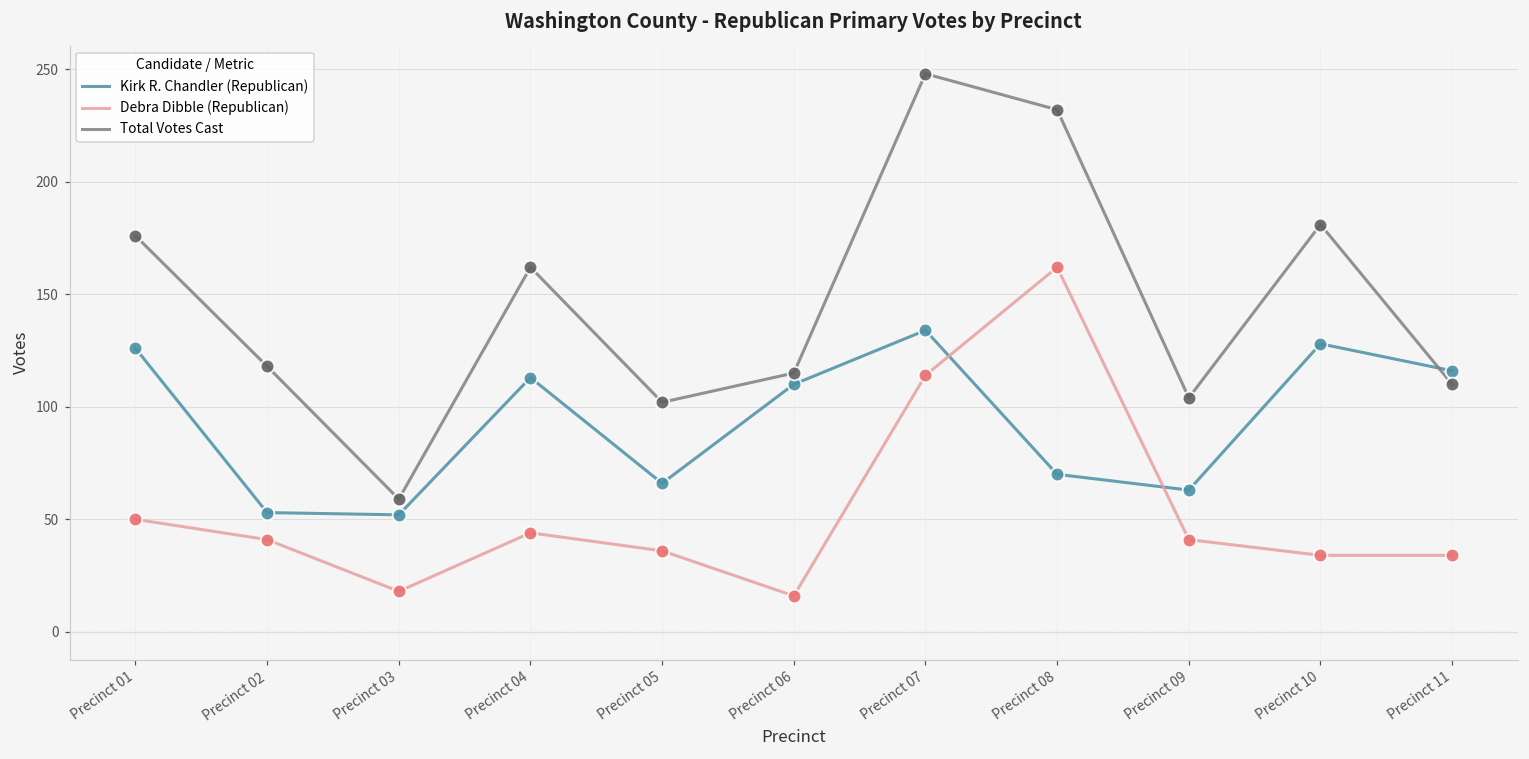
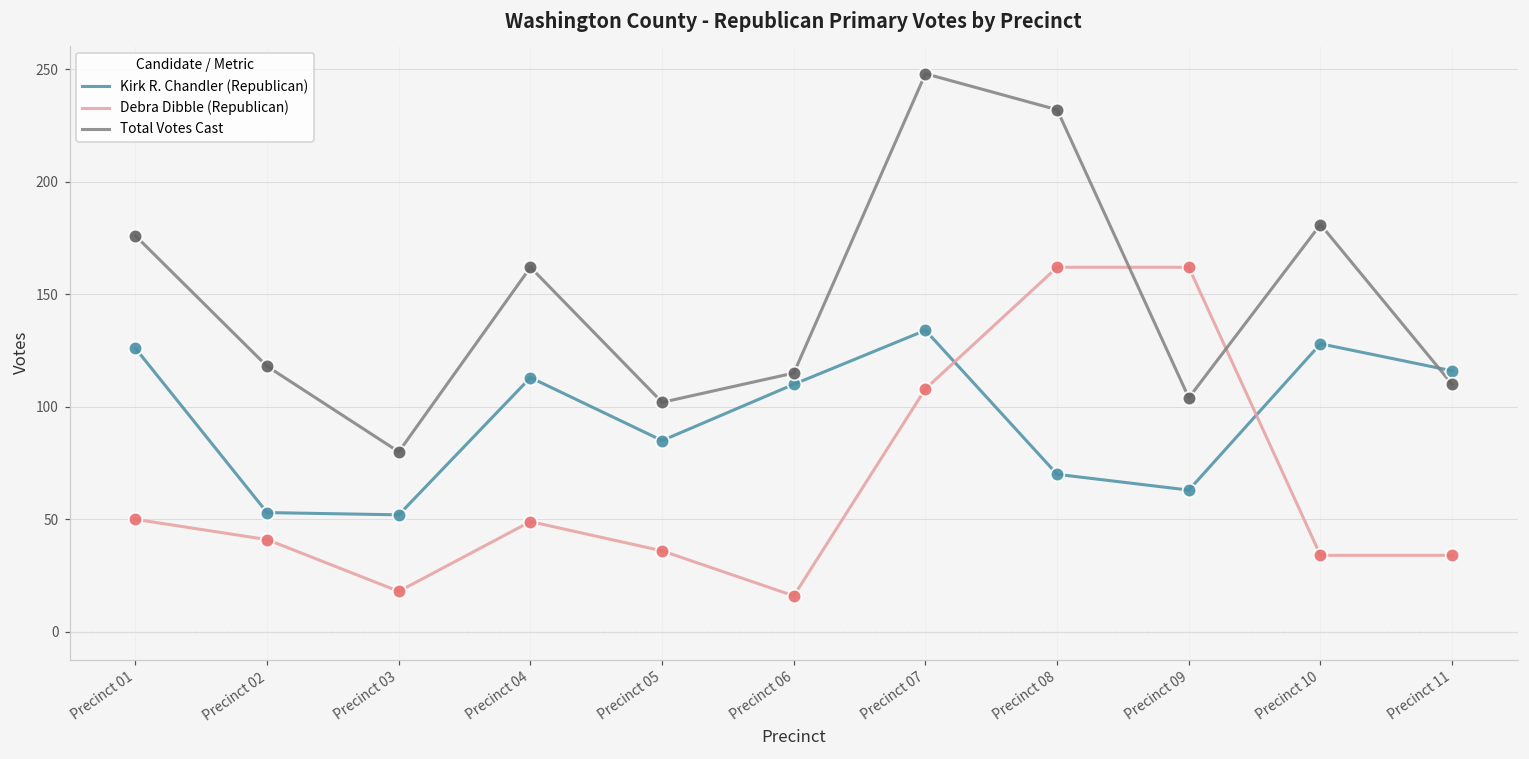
Total Votes Cast, Precinct 03: 59 -> 80
Debra Dibble (Republican), Precinct 04: 44 -> 49
Kirk R. Chandler (Republican), Precinct 05: 66 -> 85
Debra Dibble (Republican), Precinct 07: 114 -> 108
Debra Dibble (Republican), Precinct 09: 41 -> 162
